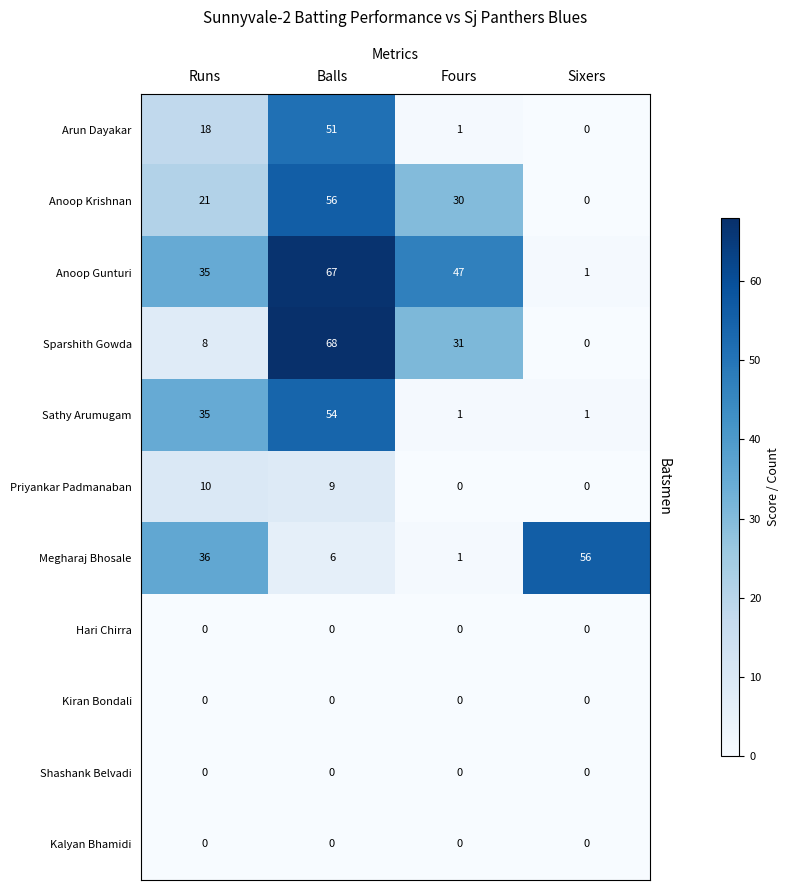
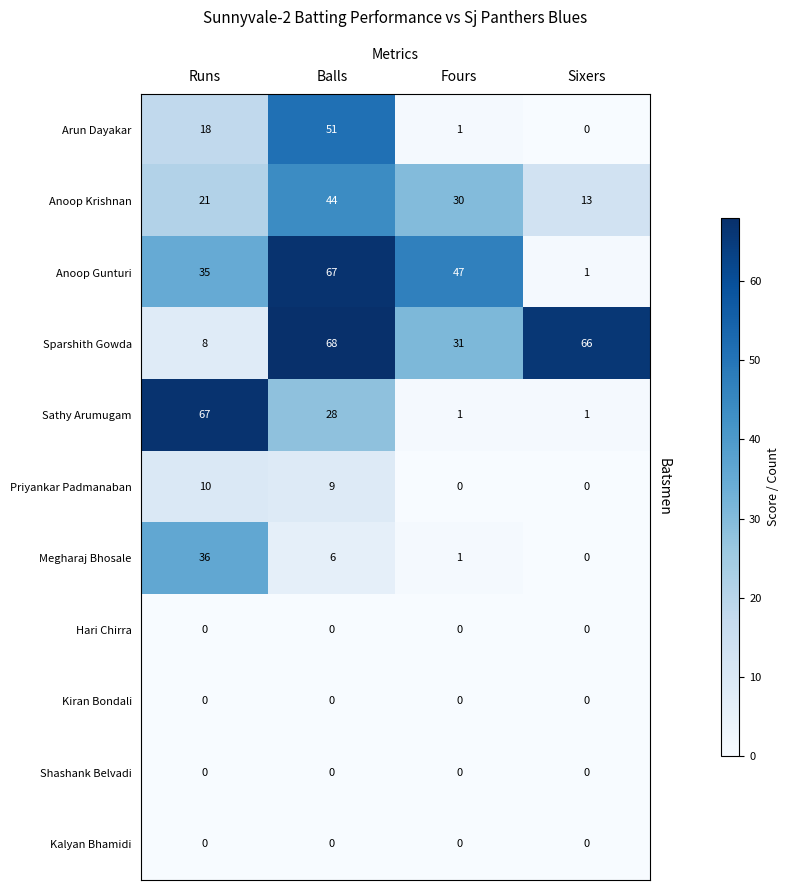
Anoop Krishnan, Balls: 56 -> 44
Anoop Krishnan, Sixers: 0 -> 13
Sparshith Gowda, Sixers: 0 -> 66
Sathy Arumugam, Runs: 35 -> 67
Sathy Arumugam, Balls: 54 -> 28
Megharaj Bhosale, Sixers: 56 -> 0
